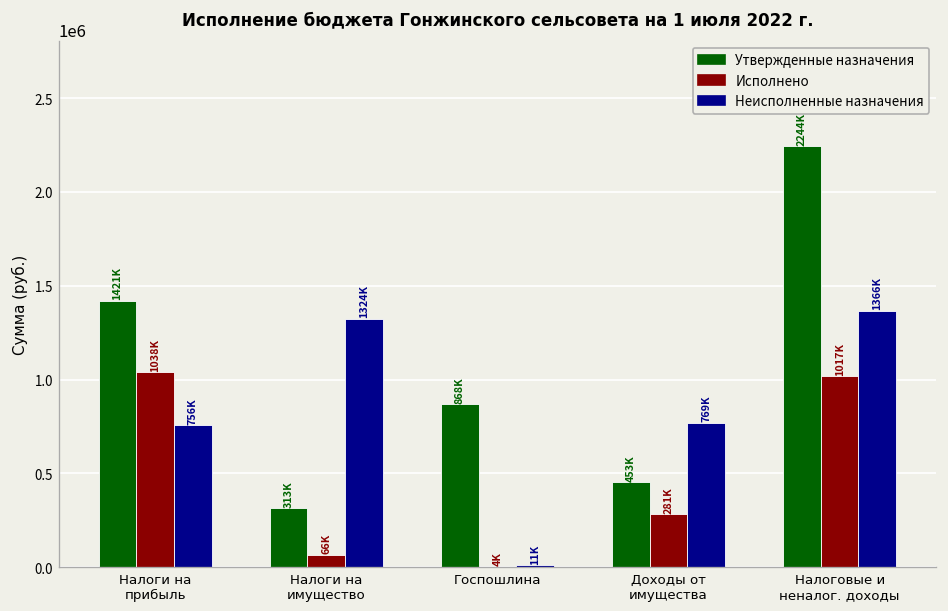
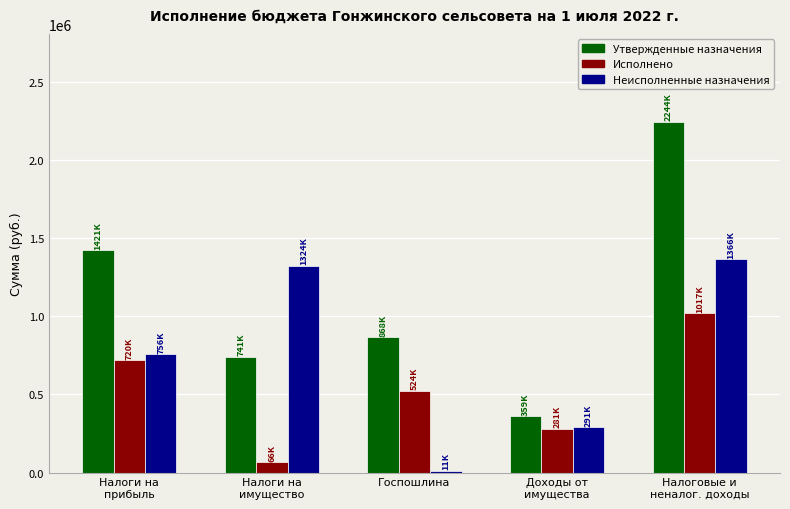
Исполнено, Налоги на прибыль: 1038K -> 720K
Утвержденные назначения, Налоги на имущество: 313K -> 741K
Исполнено, Госпошлина: 4K -> 524K
Утвержденные назначения, Доходы от имущества: 453K -> 359K
Неисполненные назначения, Доходы от имущества: 769K -> 291K
